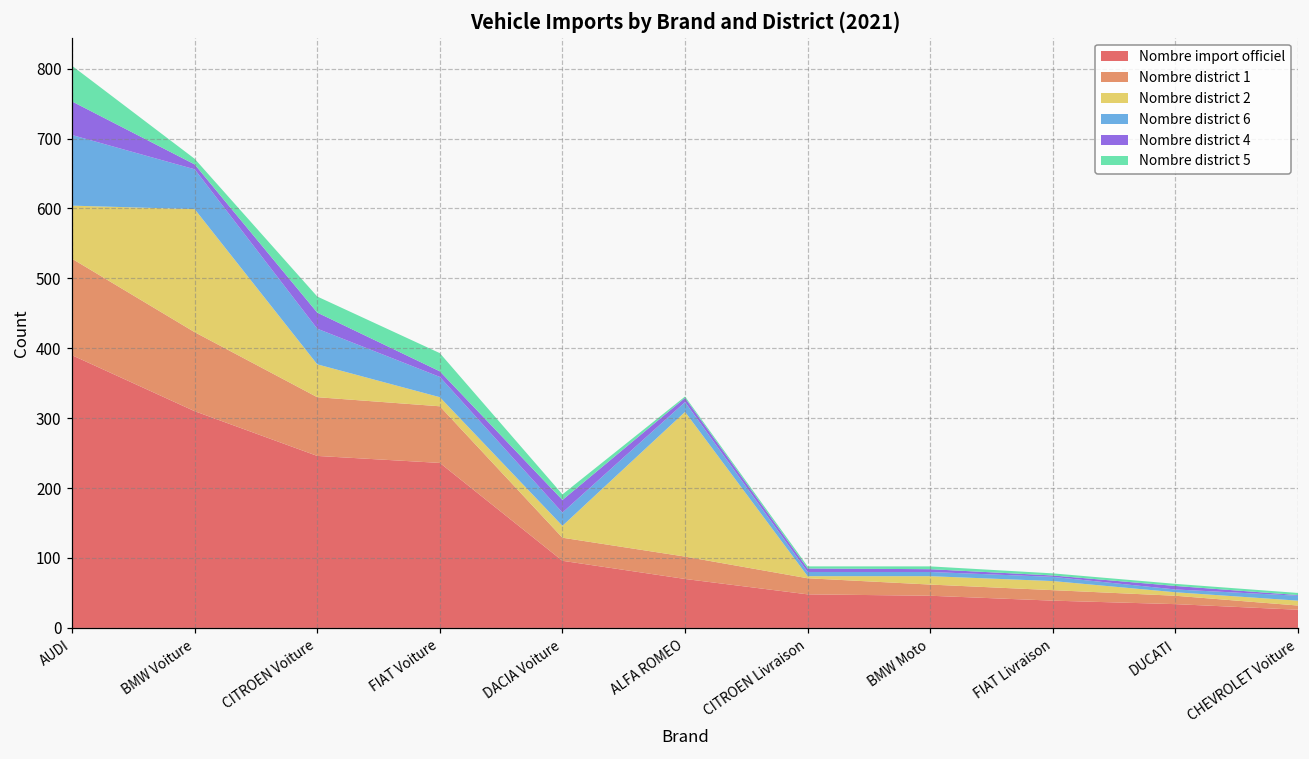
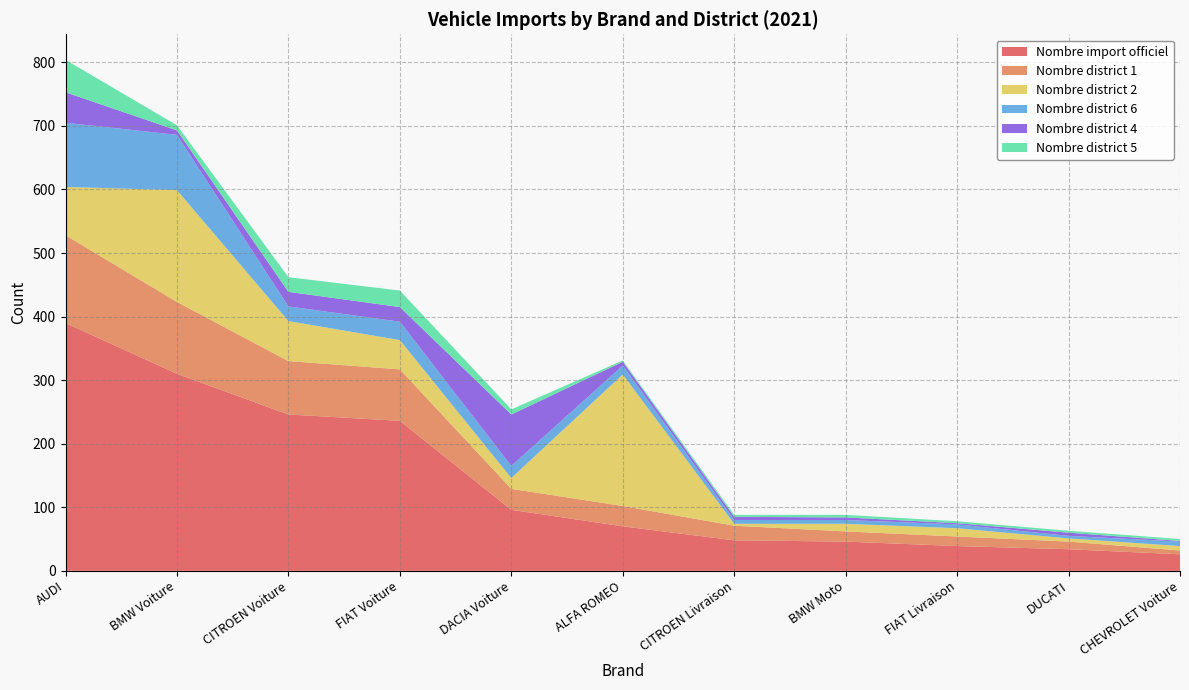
Nombre district 6, BMW Voiture: 60 -> 90
Nombre district 2, CITROEN Voiture: 50 -> 60
Nombre district 6, CITROEN Voiture: 50 -> 20
Nombre district 2, FIAT Voiture: 10 -> 50
Nombre district 4, FIAT Voiture: 10 -> 20
Nombre district 4, DACIA Voiture: 20 -> 80
